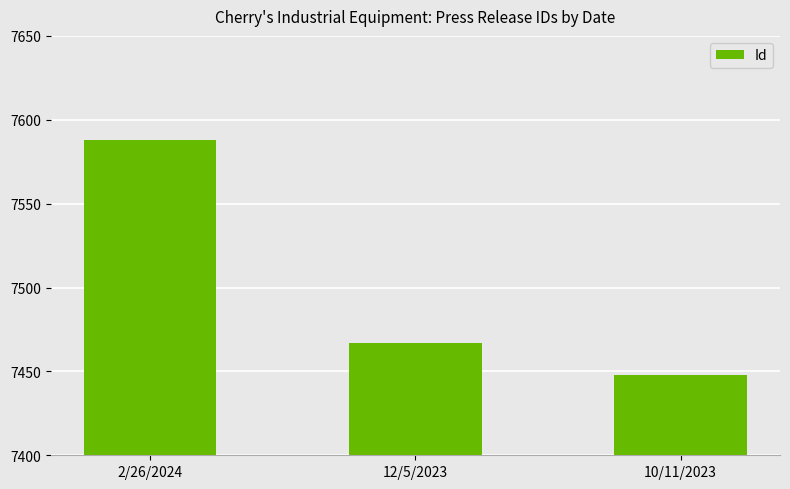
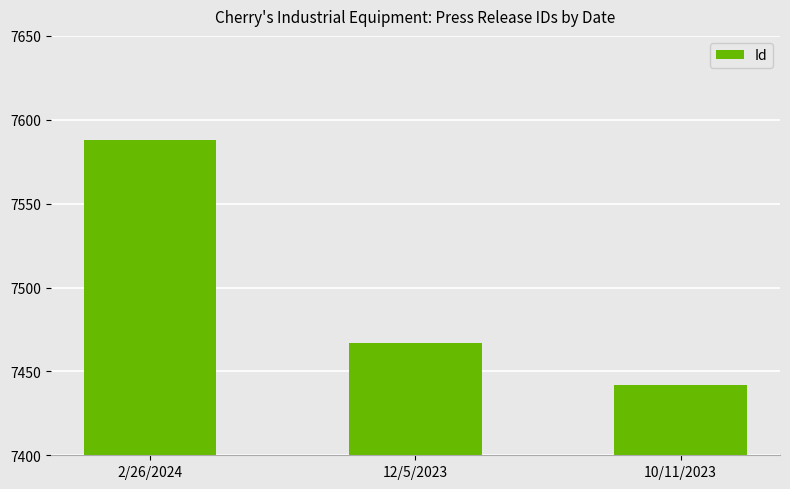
10/11/2023: 7448 -> 7442
